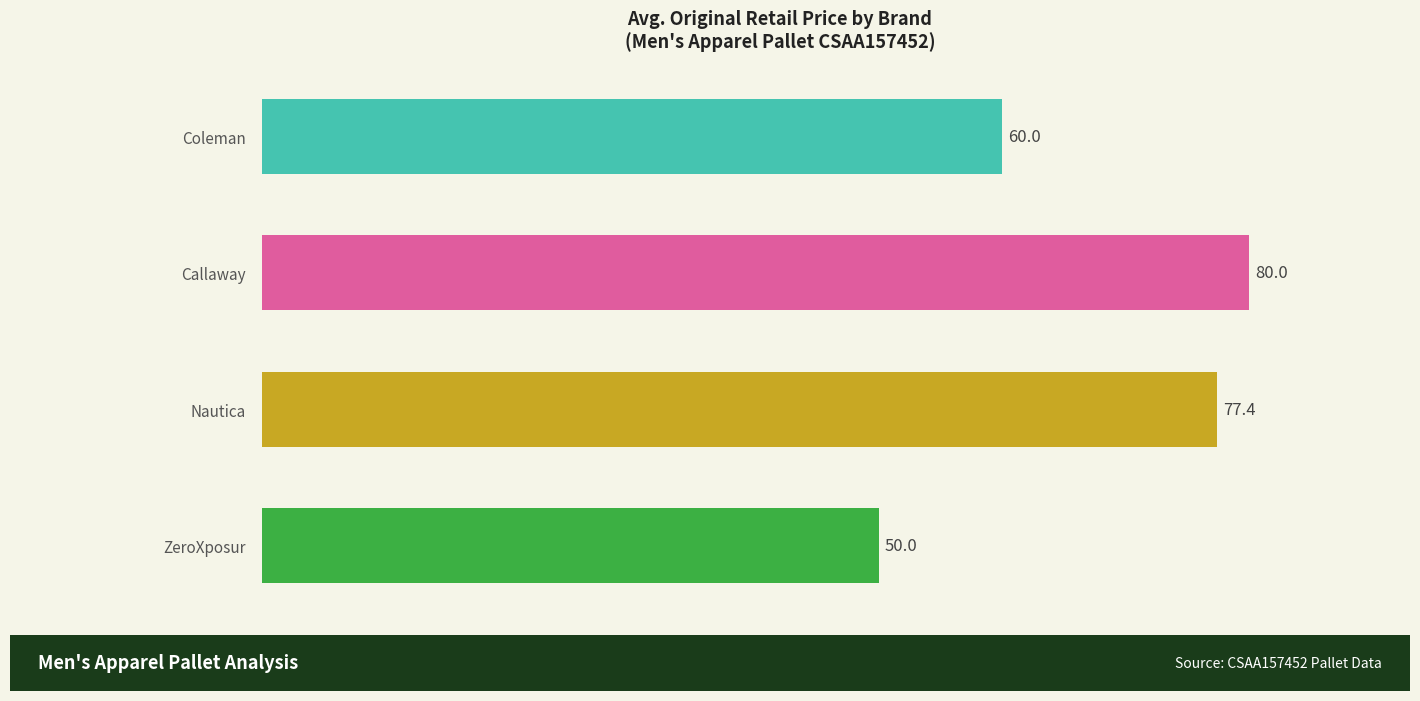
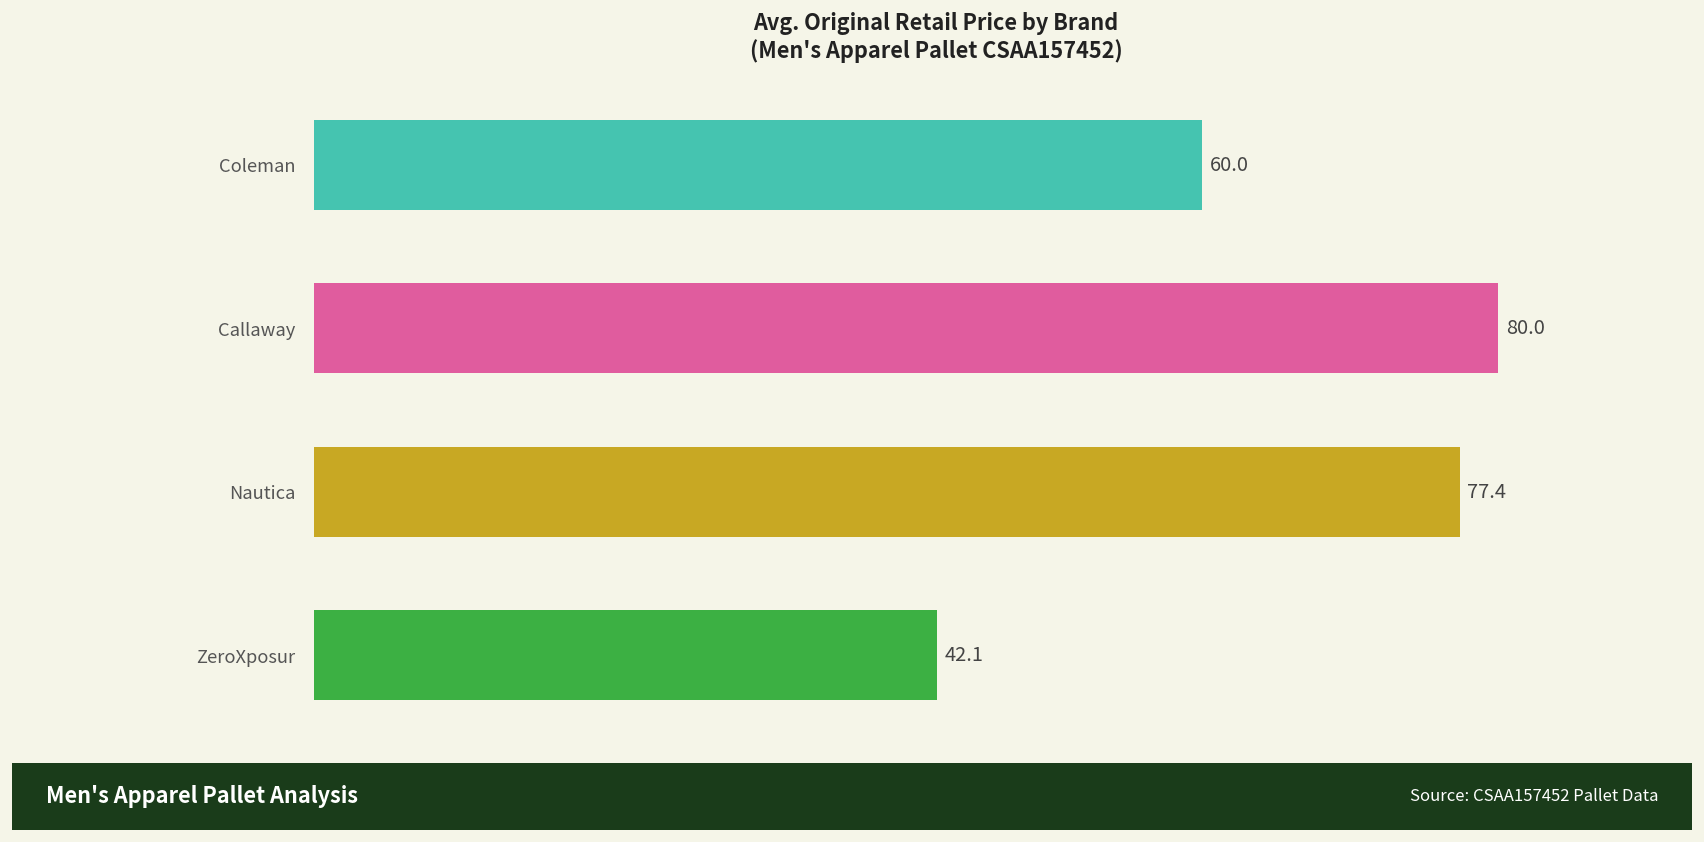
ZeroXposur: 50.0 -> 42.1
